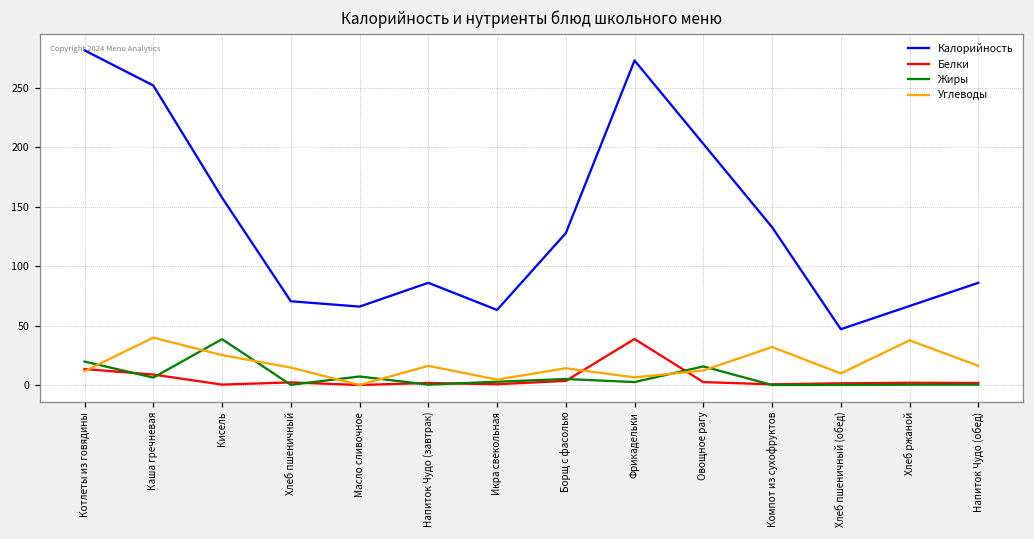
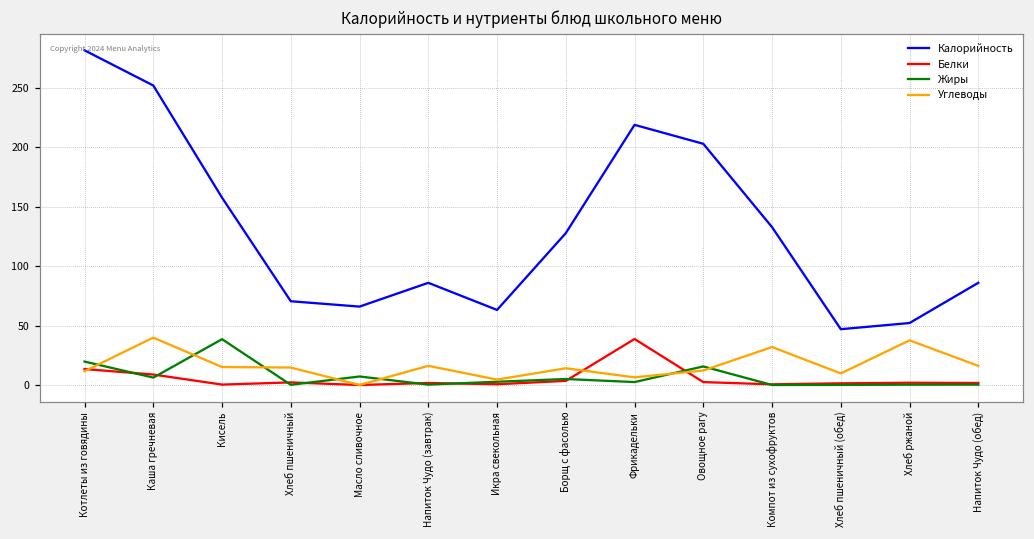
Углеводы, Кисель: 25 -> 15
Калорийность, Фрикадельки: 273 -> 219
Калорийность, Хлеб ржаной: 67 -> 52
